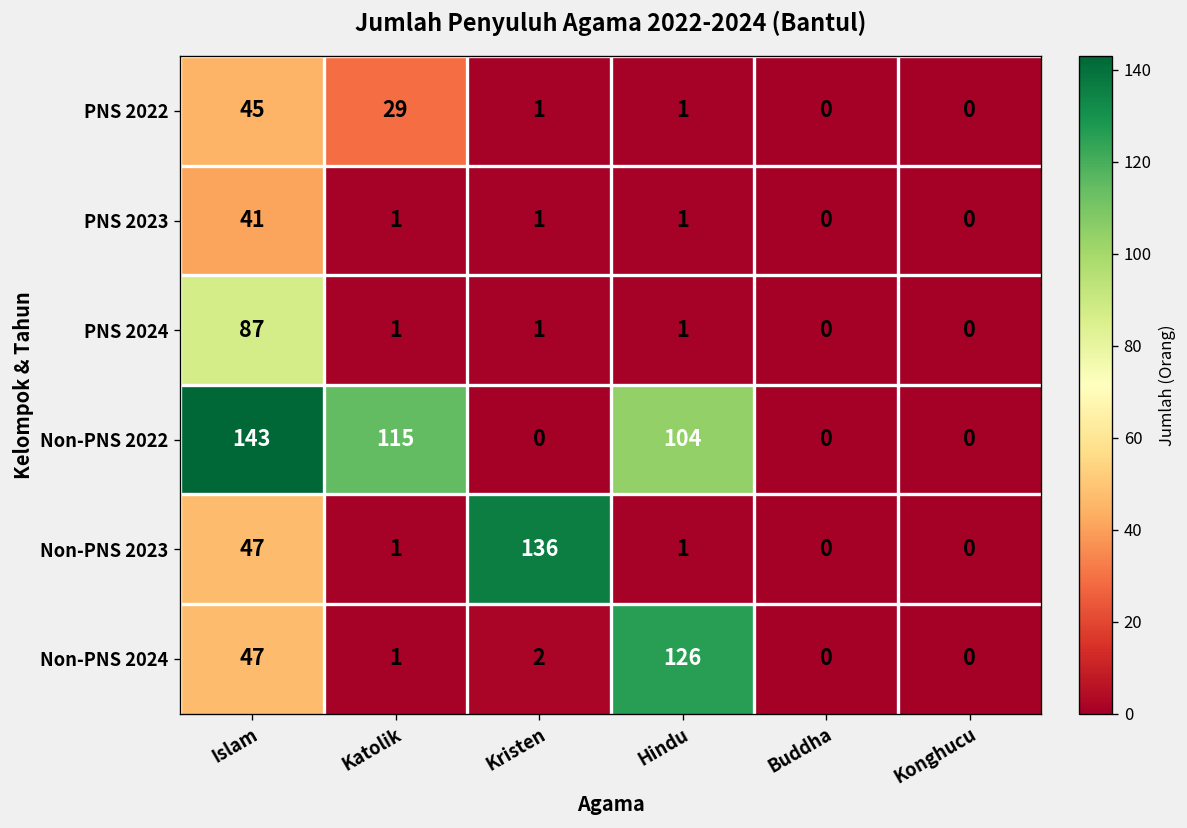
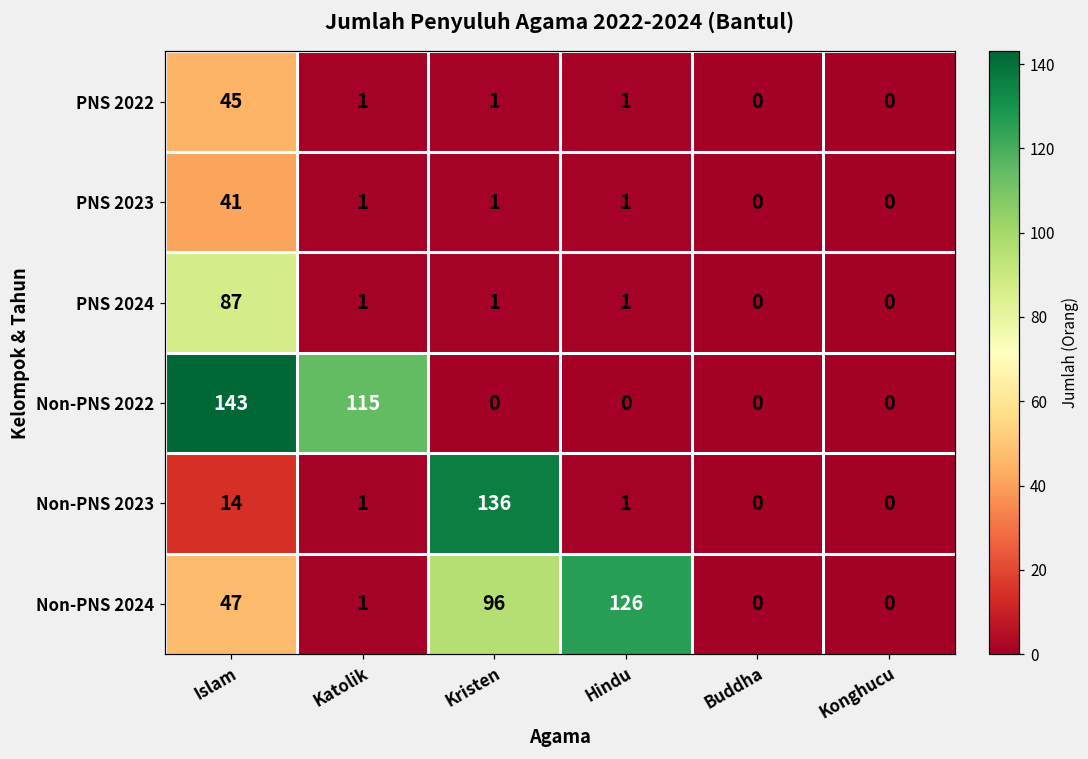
PNS 2022, Katolik: 29 -> 1
Non-PNS 2022, Hindu: 104 -> 0
Non-PNS 2023, Islam: 47 -> 14
Non-PNS 2024, Kristen: 2 -> 96
